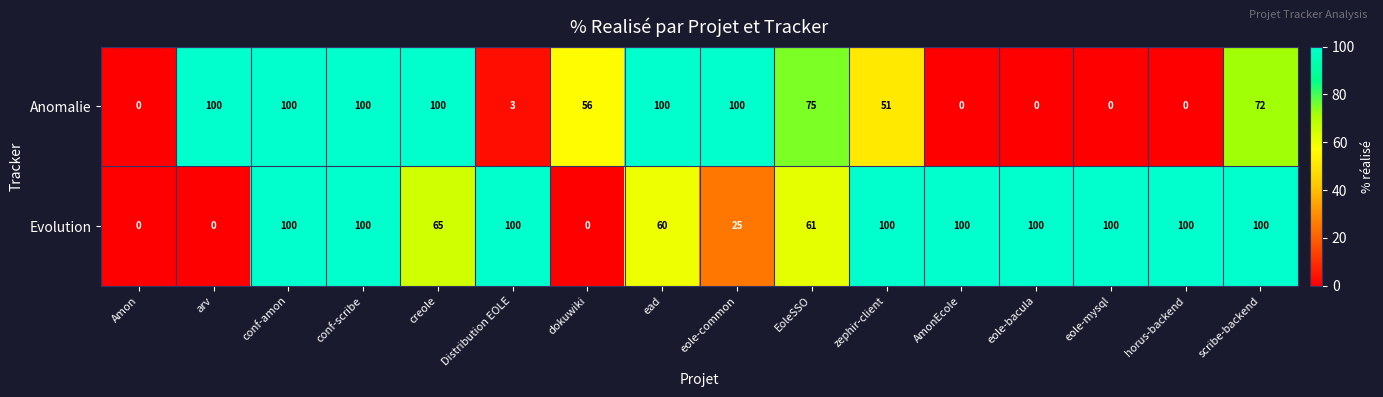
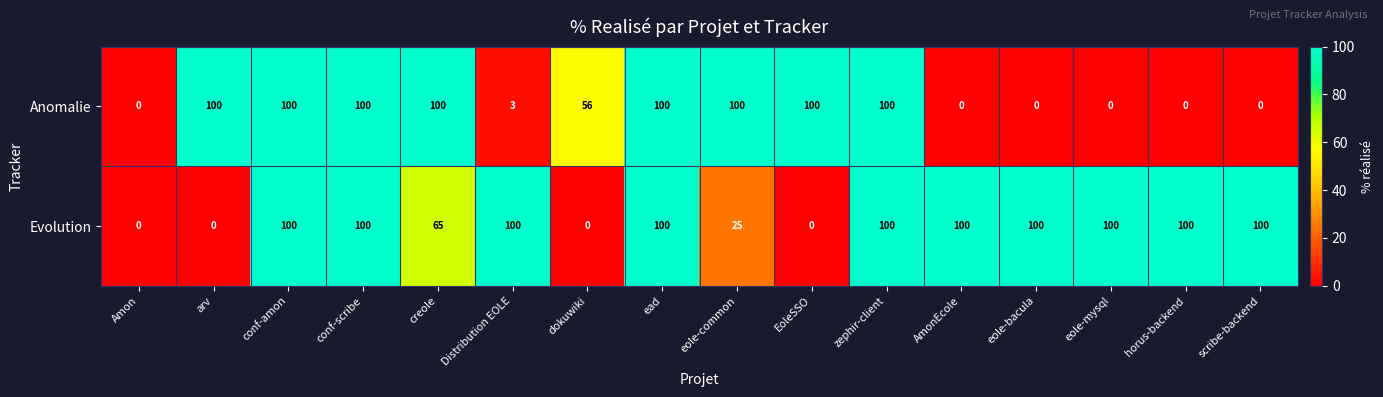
Anomalie, EoleSSO: 75 -> 100
Anomalie, zephir-client: 51 -> 100
Anomalie, scribe-backend: 72 -> 0
Evolution, ead: 60 -> 100
Evolution, EoleSSO: 61 -> 0
